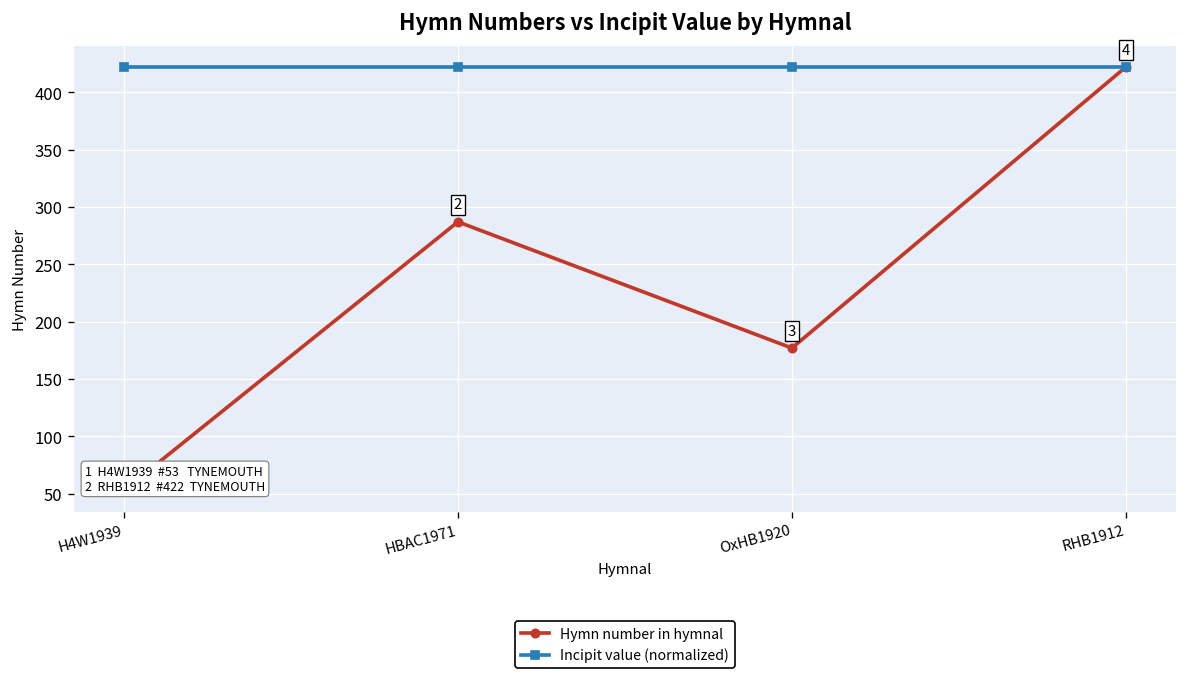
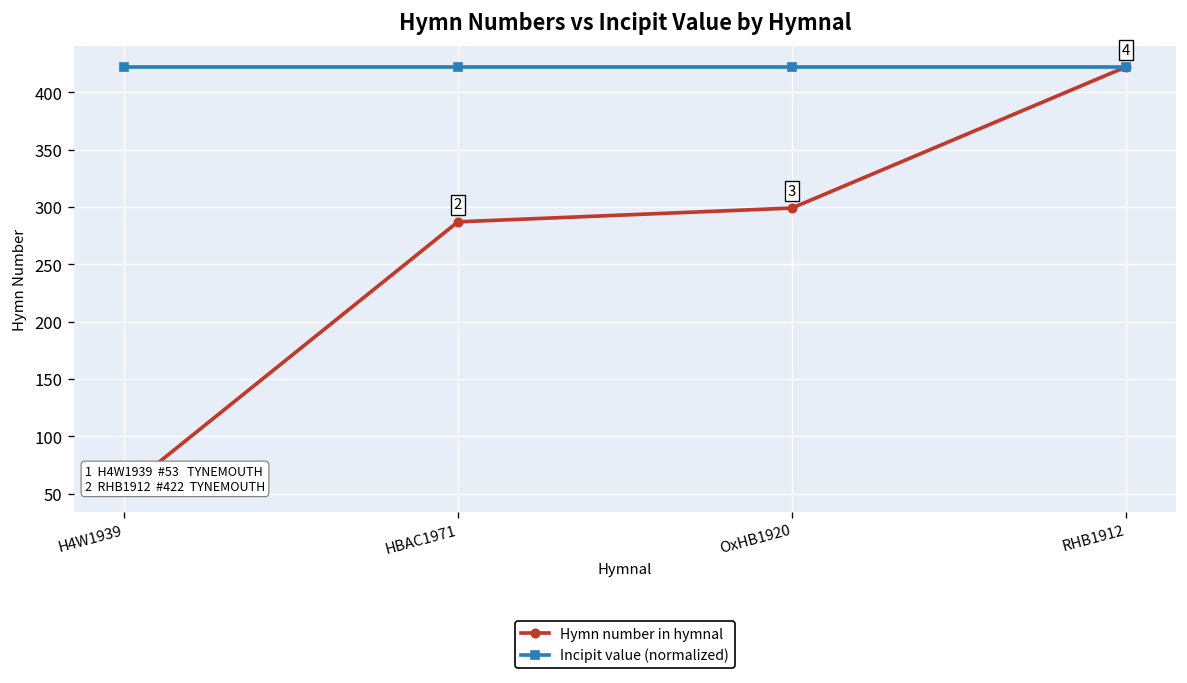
Hymn number in hymnal, OxHB1920: 180 -> 300
